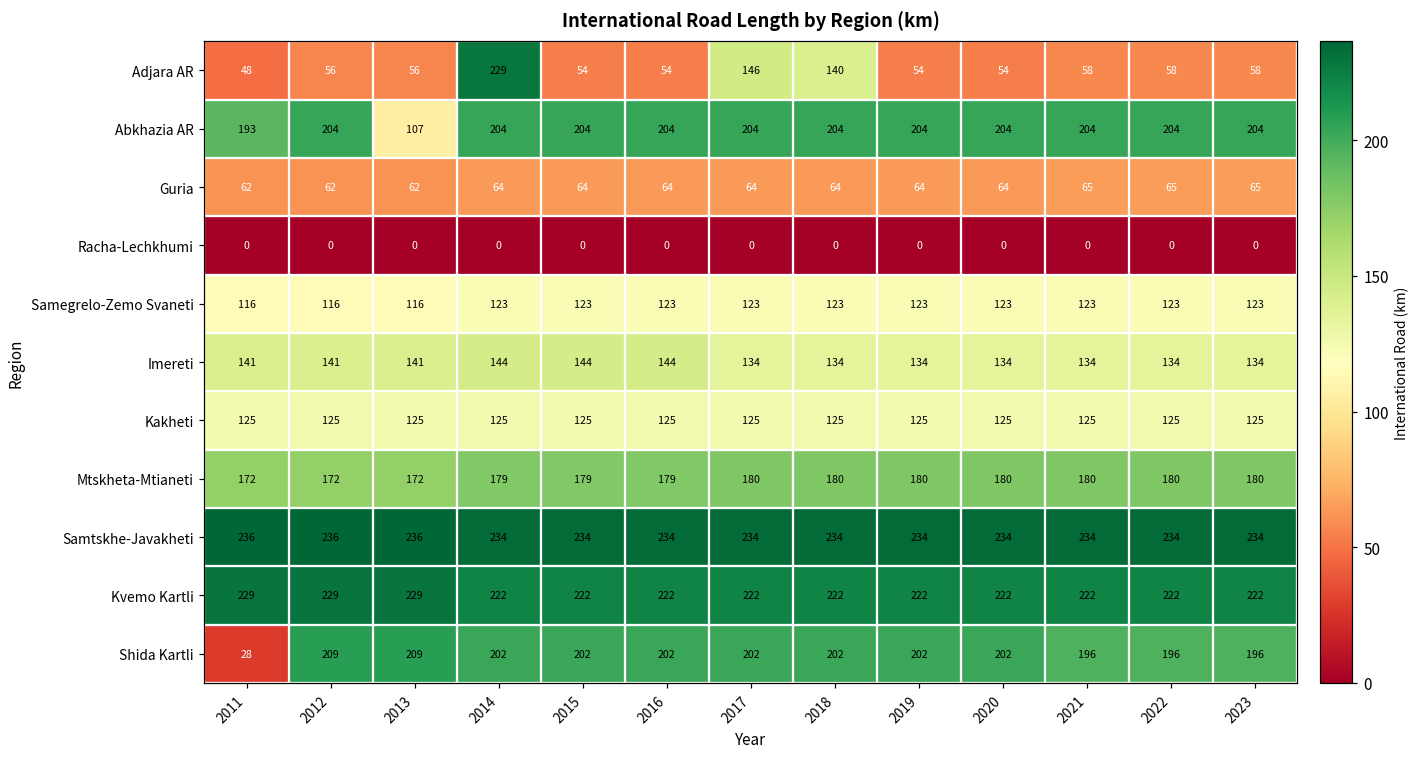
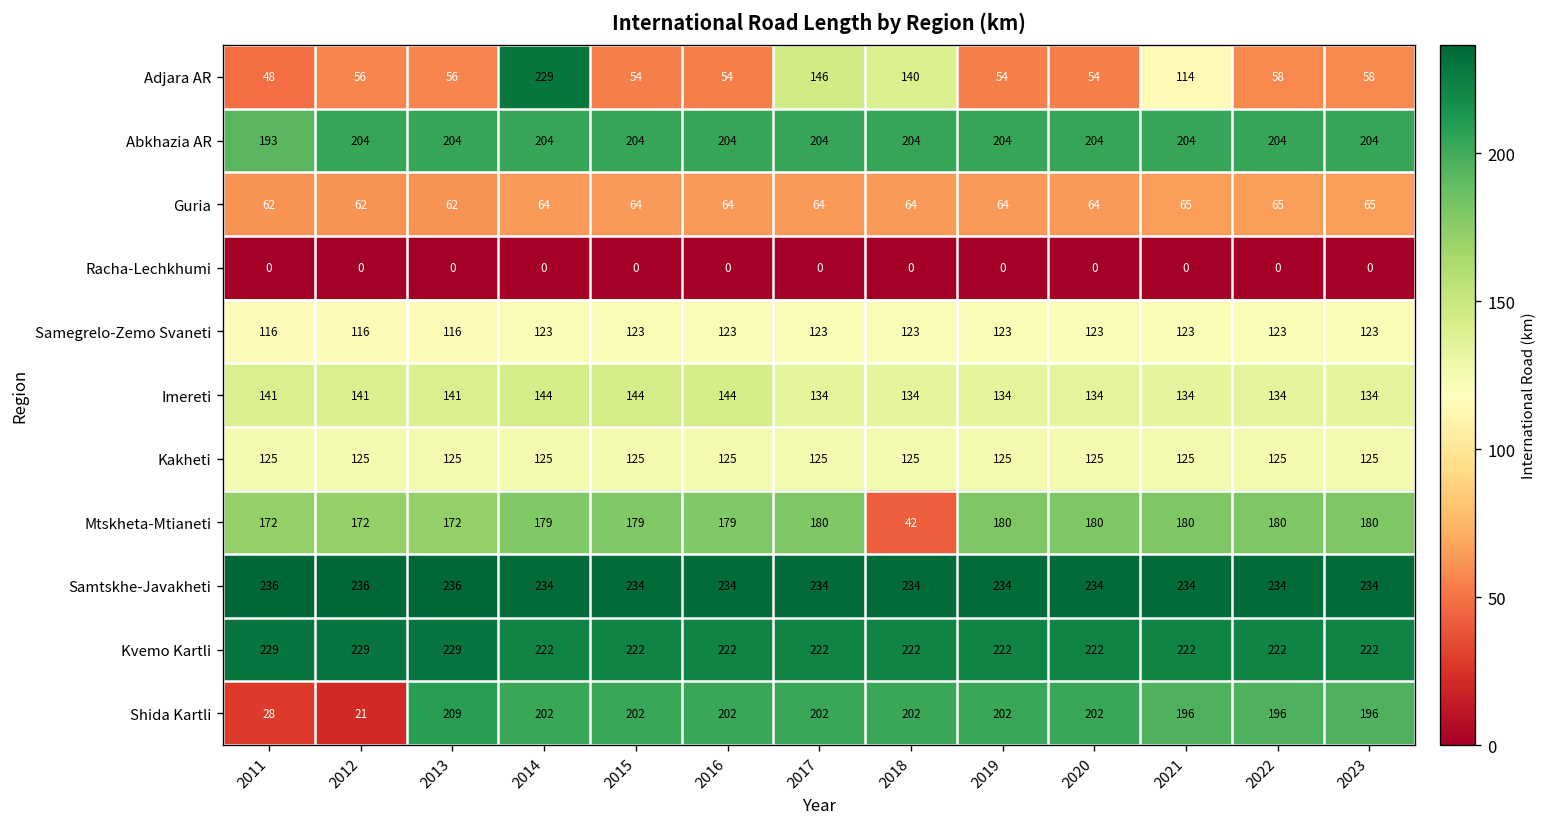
Adjara AR, 2021: 58 -> 114
Abkhazia AR, 2013: 107 -> 204
Mtskheta-Mtianeti, 2018: 180 -> 42
Shida Kartli, 2012: 209 -> 21
